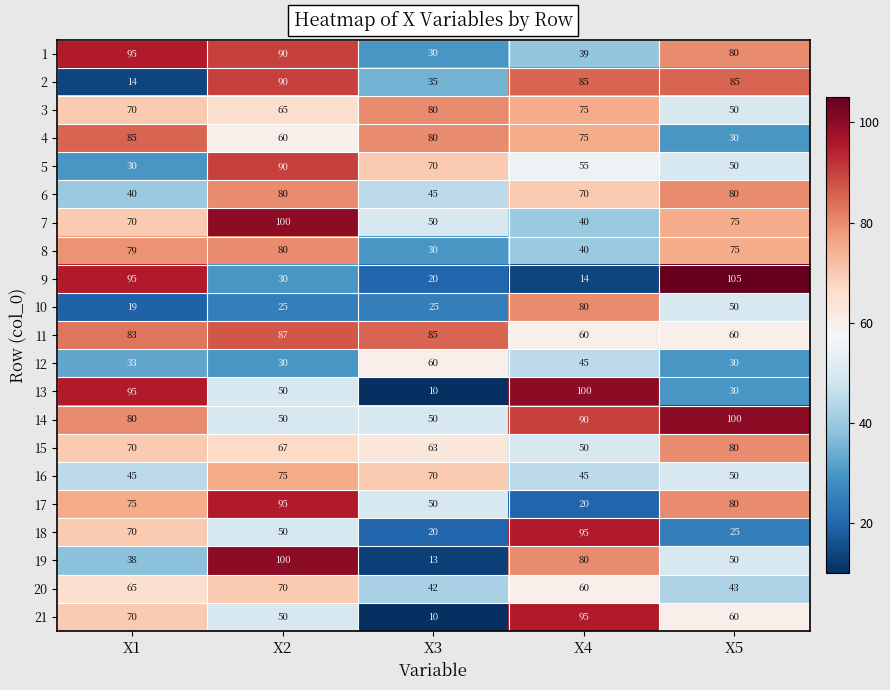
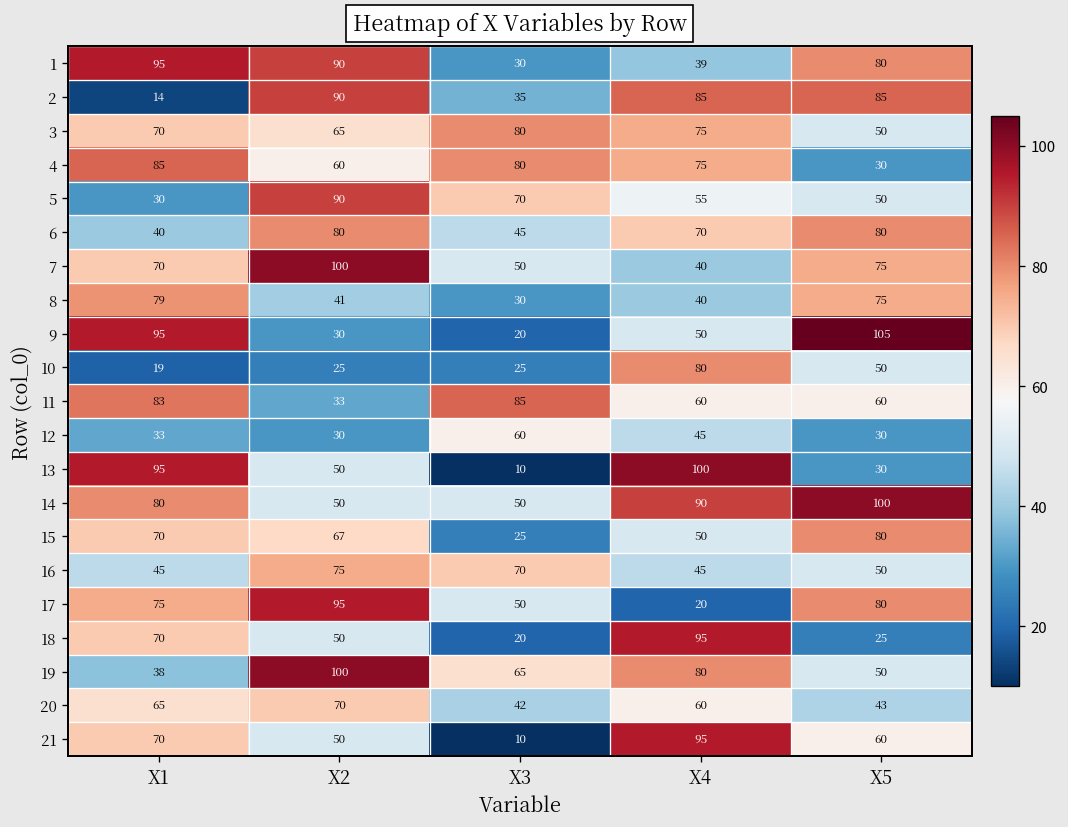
8, X2: 80 -> 41
9, X4: 14 -> 50
11, X2: 87 -> 33
15, X3: 63 -> 25
19, X3: 13 -> 65
